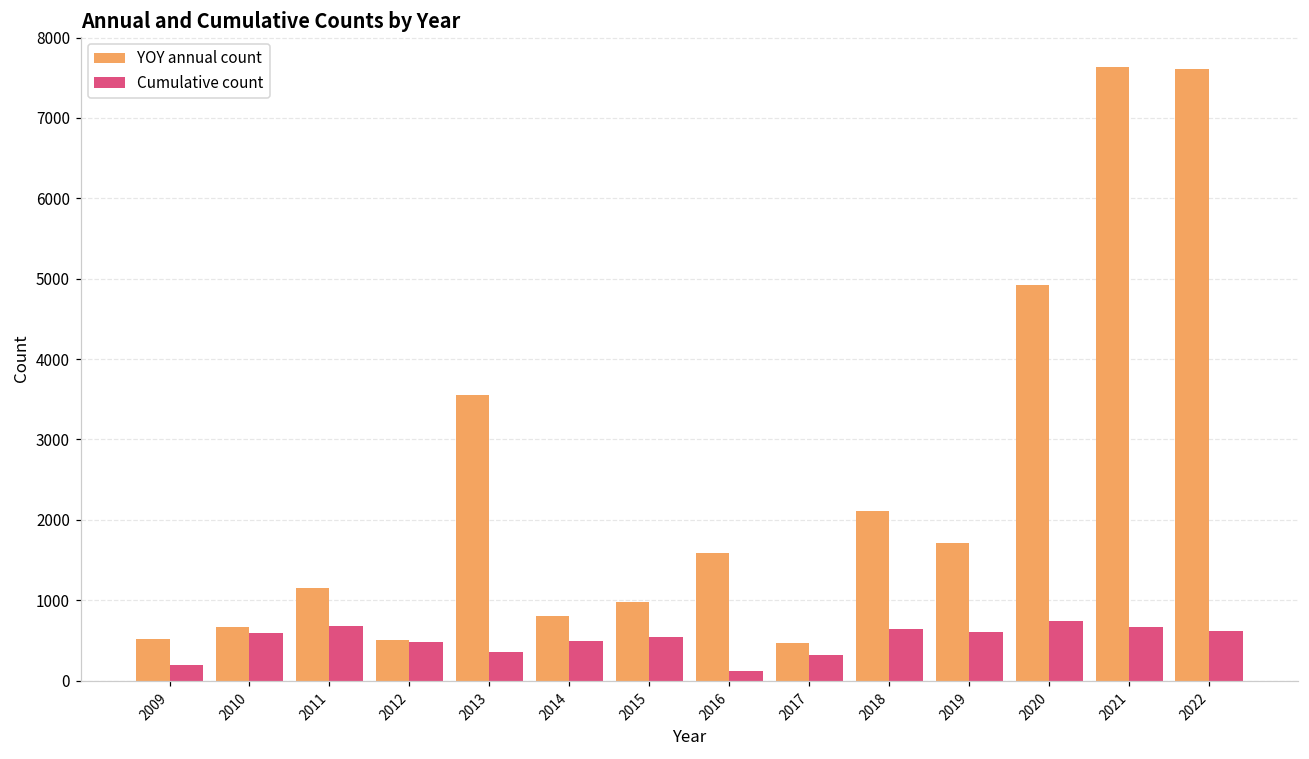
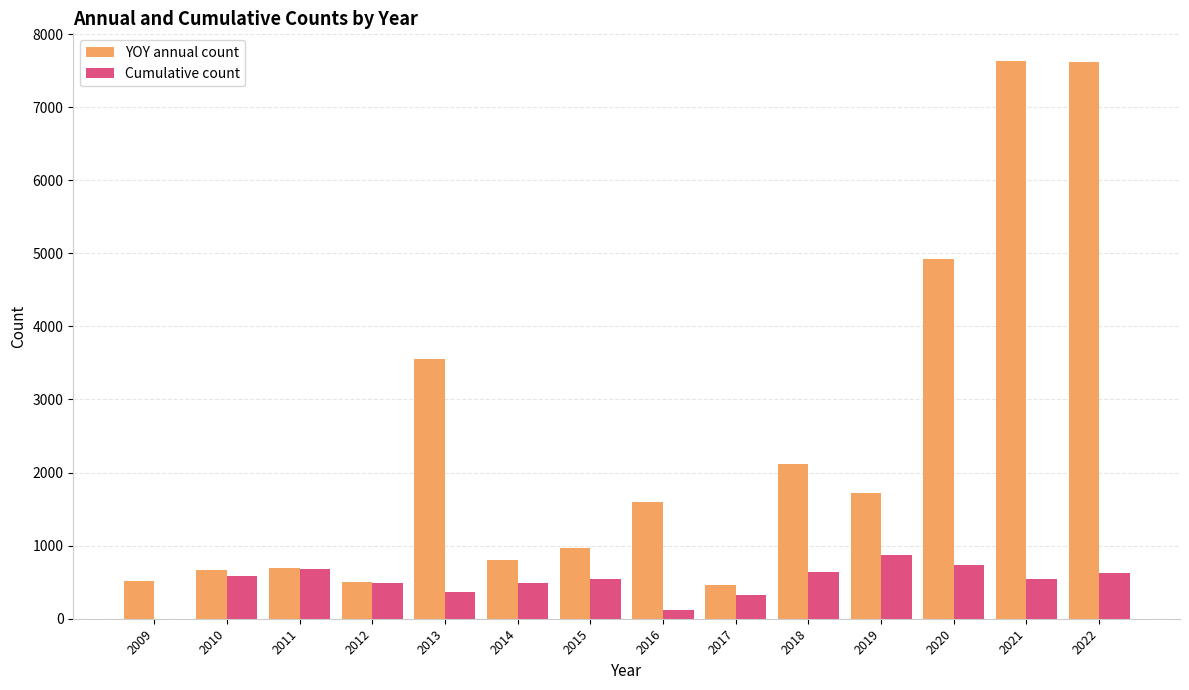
Cumulative count, 2009: 200 -> 0
YOY annual count, 2011: 1200 -> 700
Cumulative count, 2019: 600 -> 900
Cumulative count, 2021: 700 -> 500
